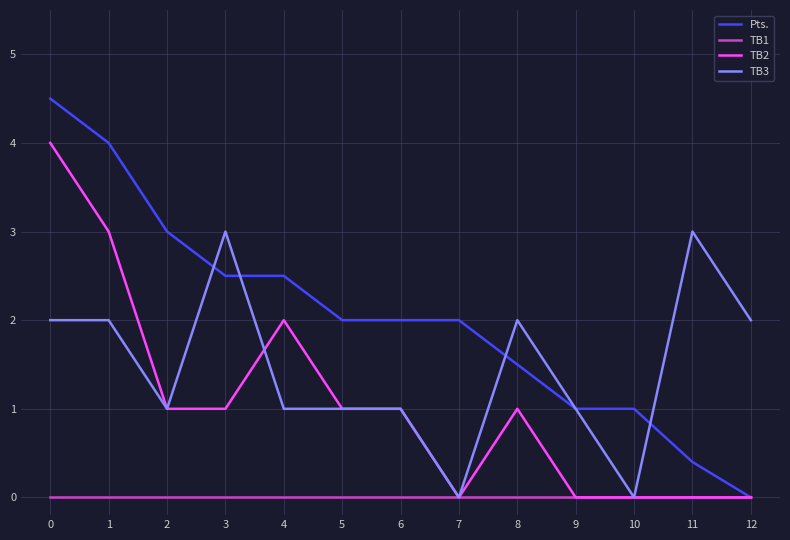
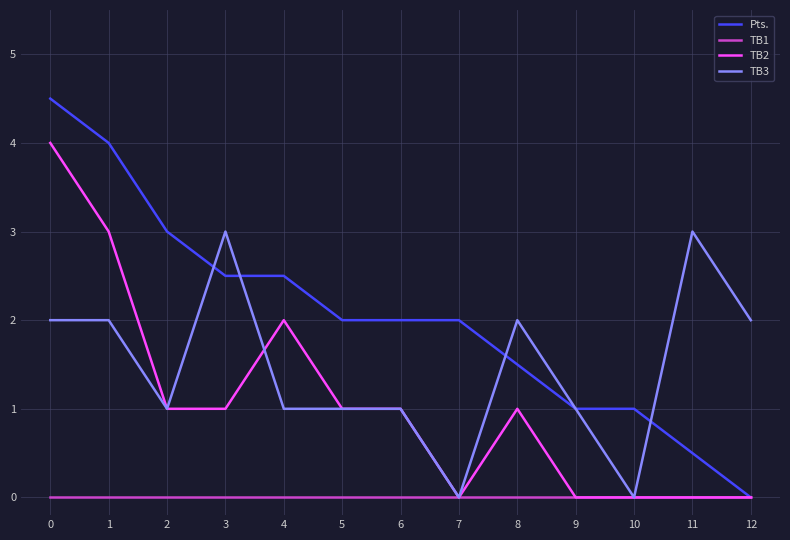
Pts., 11: 0.4 -> 0.5
